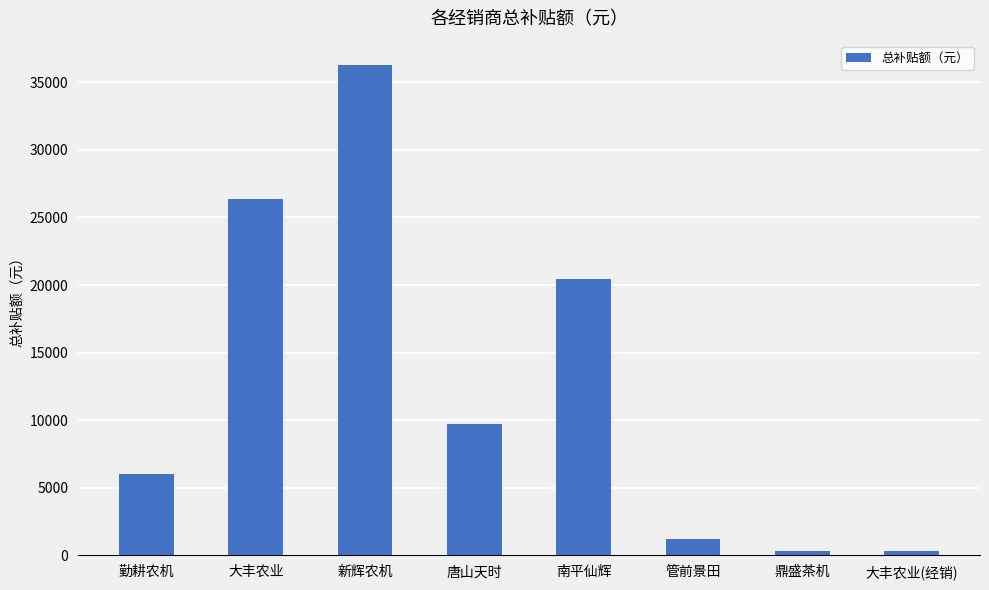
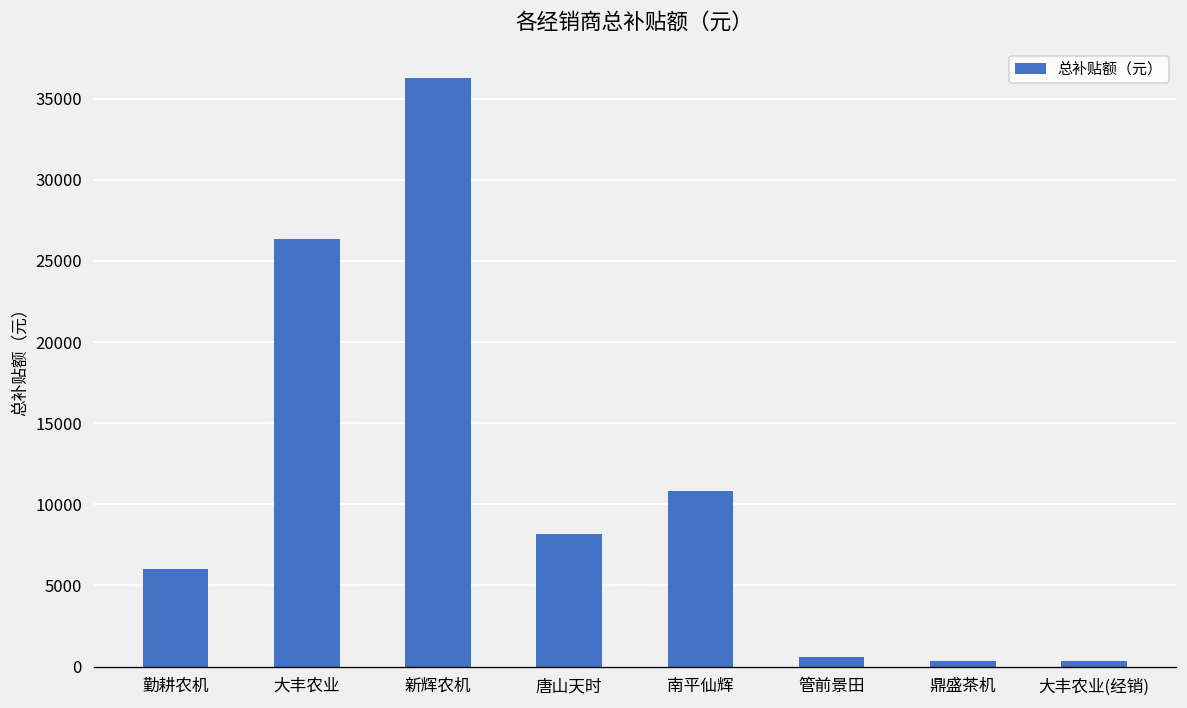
唐山天时: 9700 -> 8100
南平仙辉: 20400 -> 10800
管前景田: 1200 -> 600
